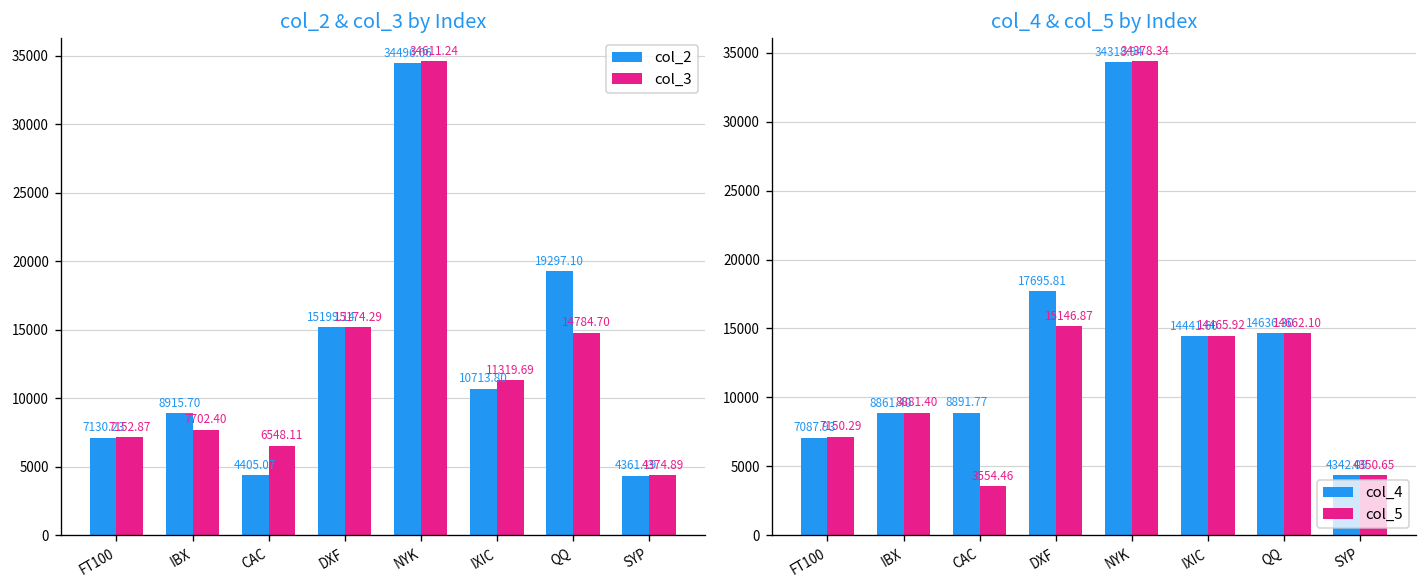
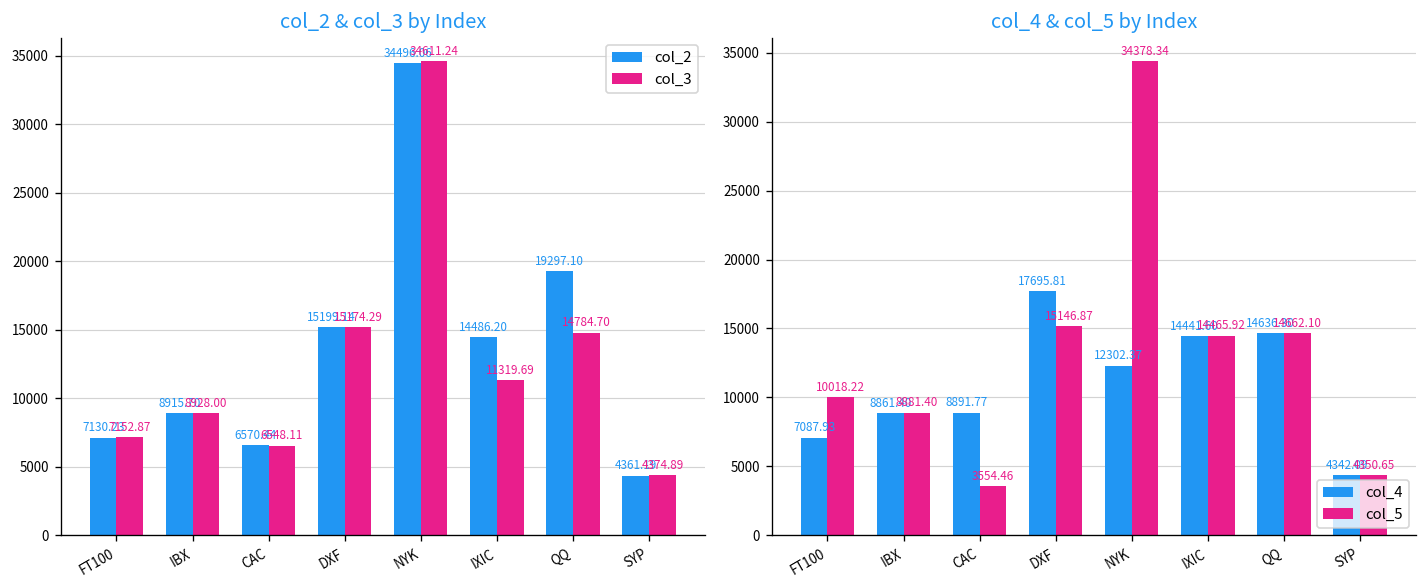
col_2 & col_3 by Index, col_3, IBX: 7702.40 -> 8928.00
col_2 & col_3 by Index, col_2, CAC: 4405.07 -> 6570.44
col_2 & col_3 by Index, col_2, IXIC: 10713.80 -> 14486.20
col_4 & col_5 by Index, col_5, FT100: 7150.29 -> 10018.22
col_4 & col_5 by Index, col_4, NYK: 34318.94 -> 12302.37
